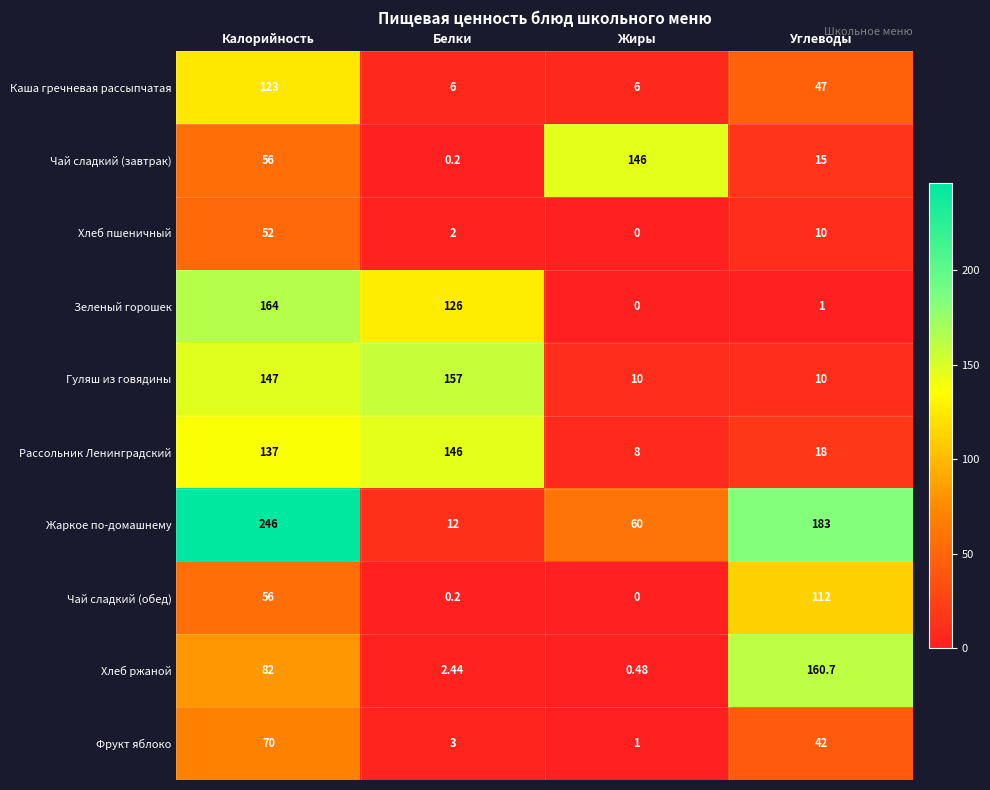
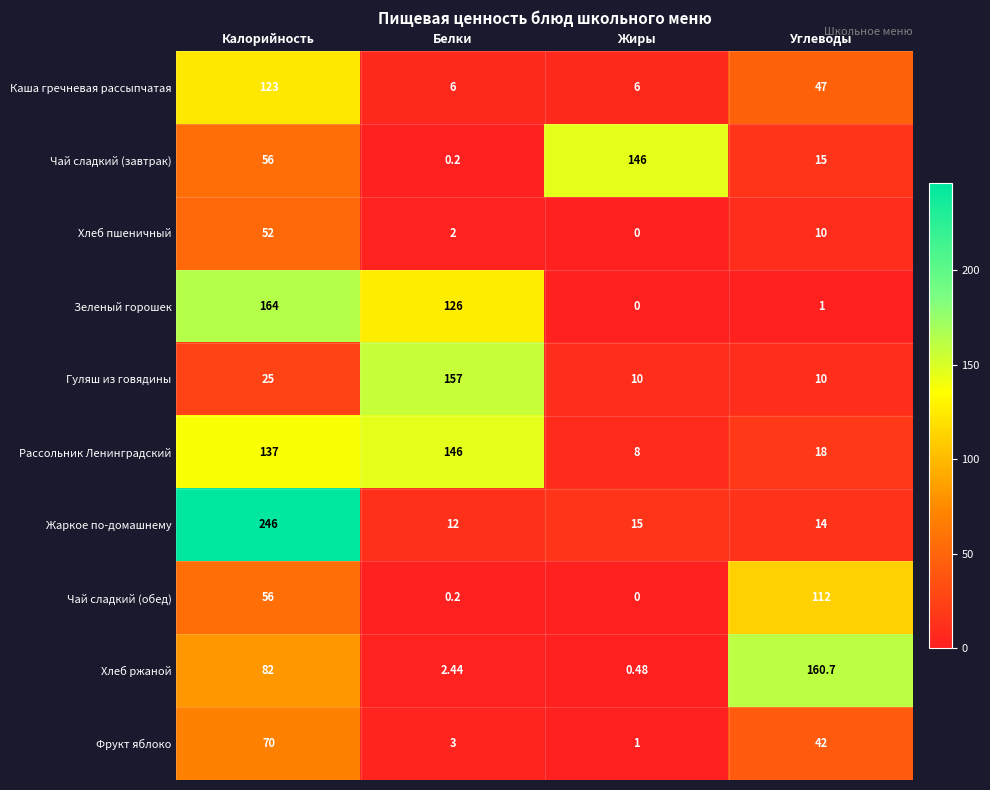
Гуляш из говядины, Калорийность: 147 -> 25
Жаркое по-домашнему, Жиры: 60 -> 15
Жаркое по-домашнему, Углеводы: 183 -> 14
